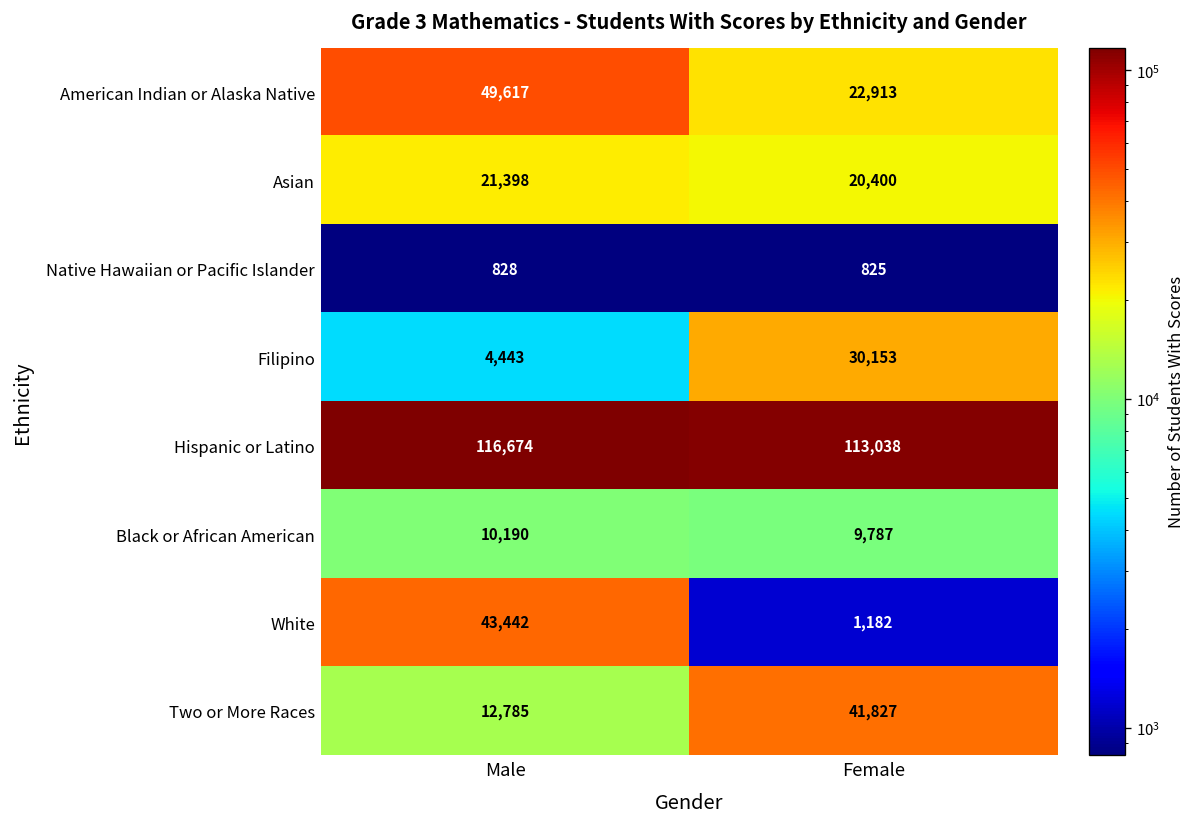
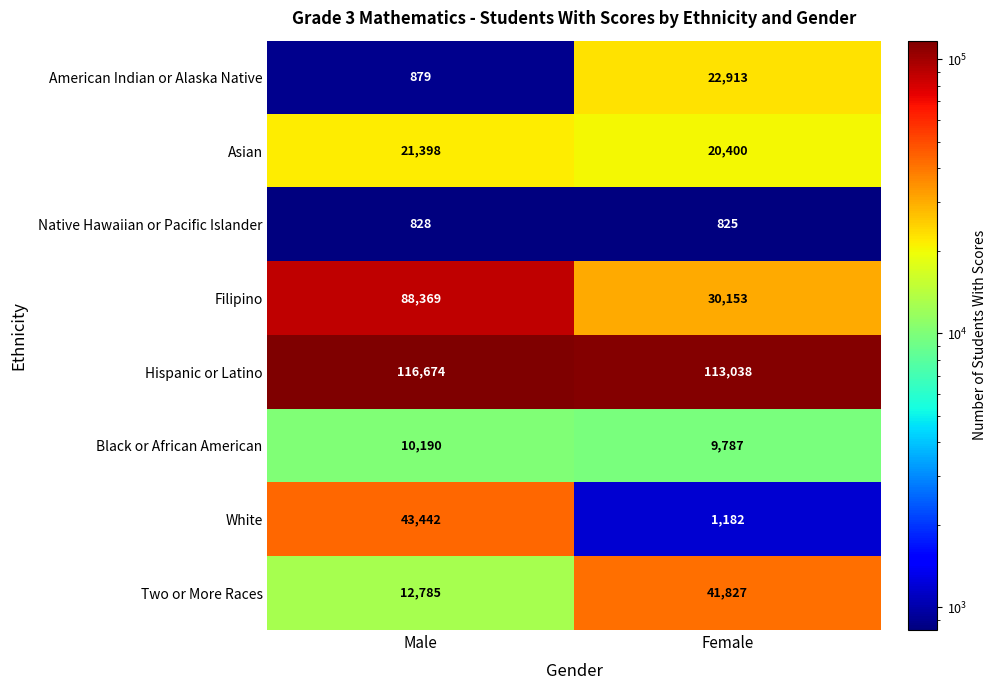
American Indian or Alaska Native, Male: 49,617 -> 879
Filipino, Male: 4,443 -> 88,369
